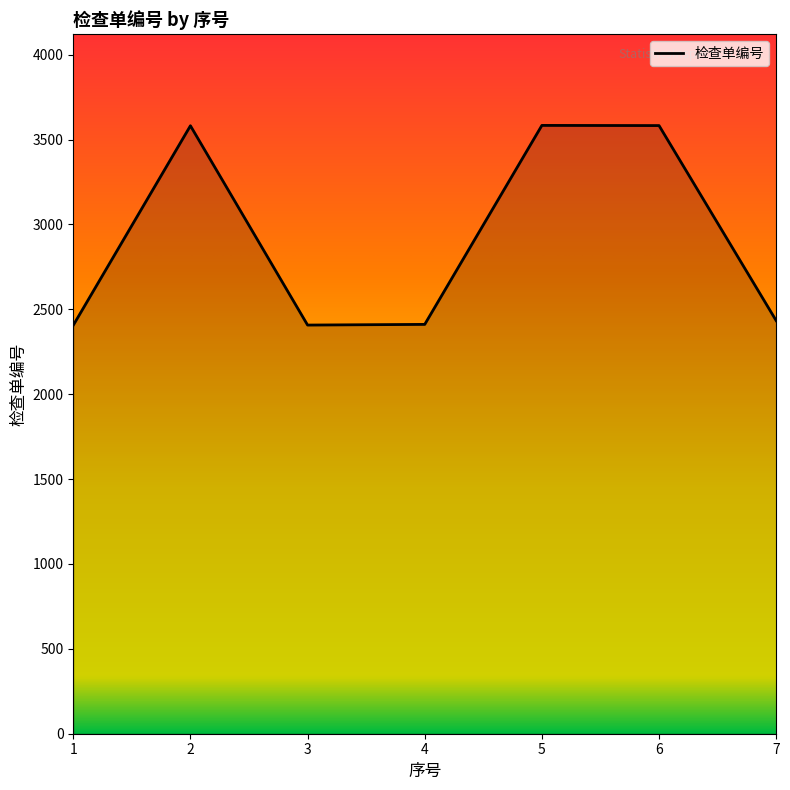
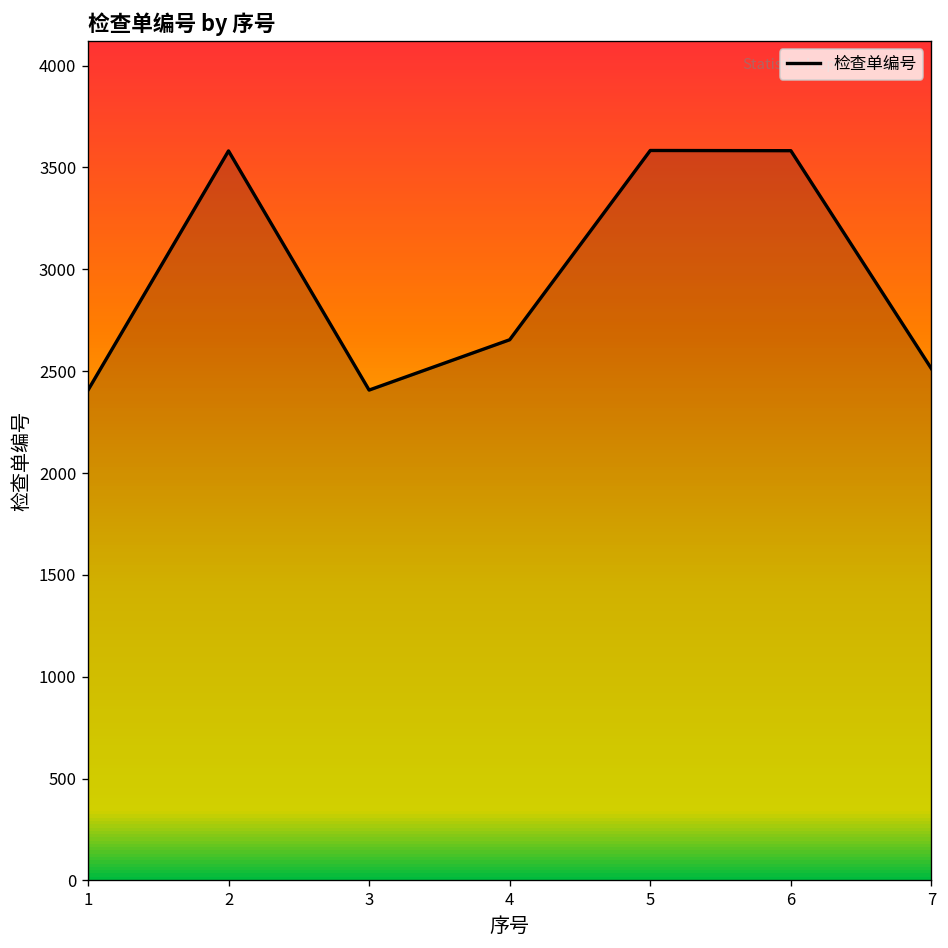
4: 2410 -> 2650
7: 2430 -> 2510
